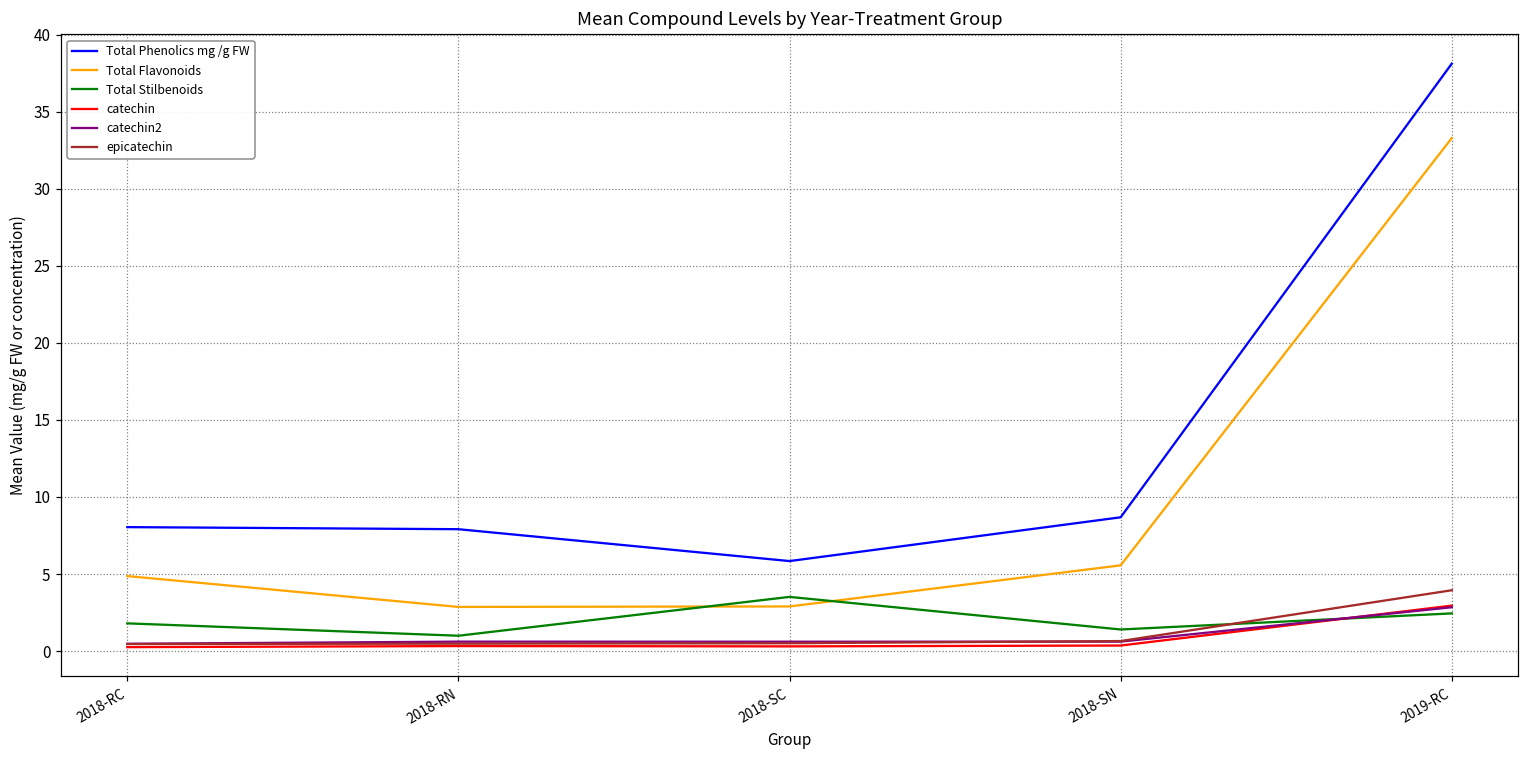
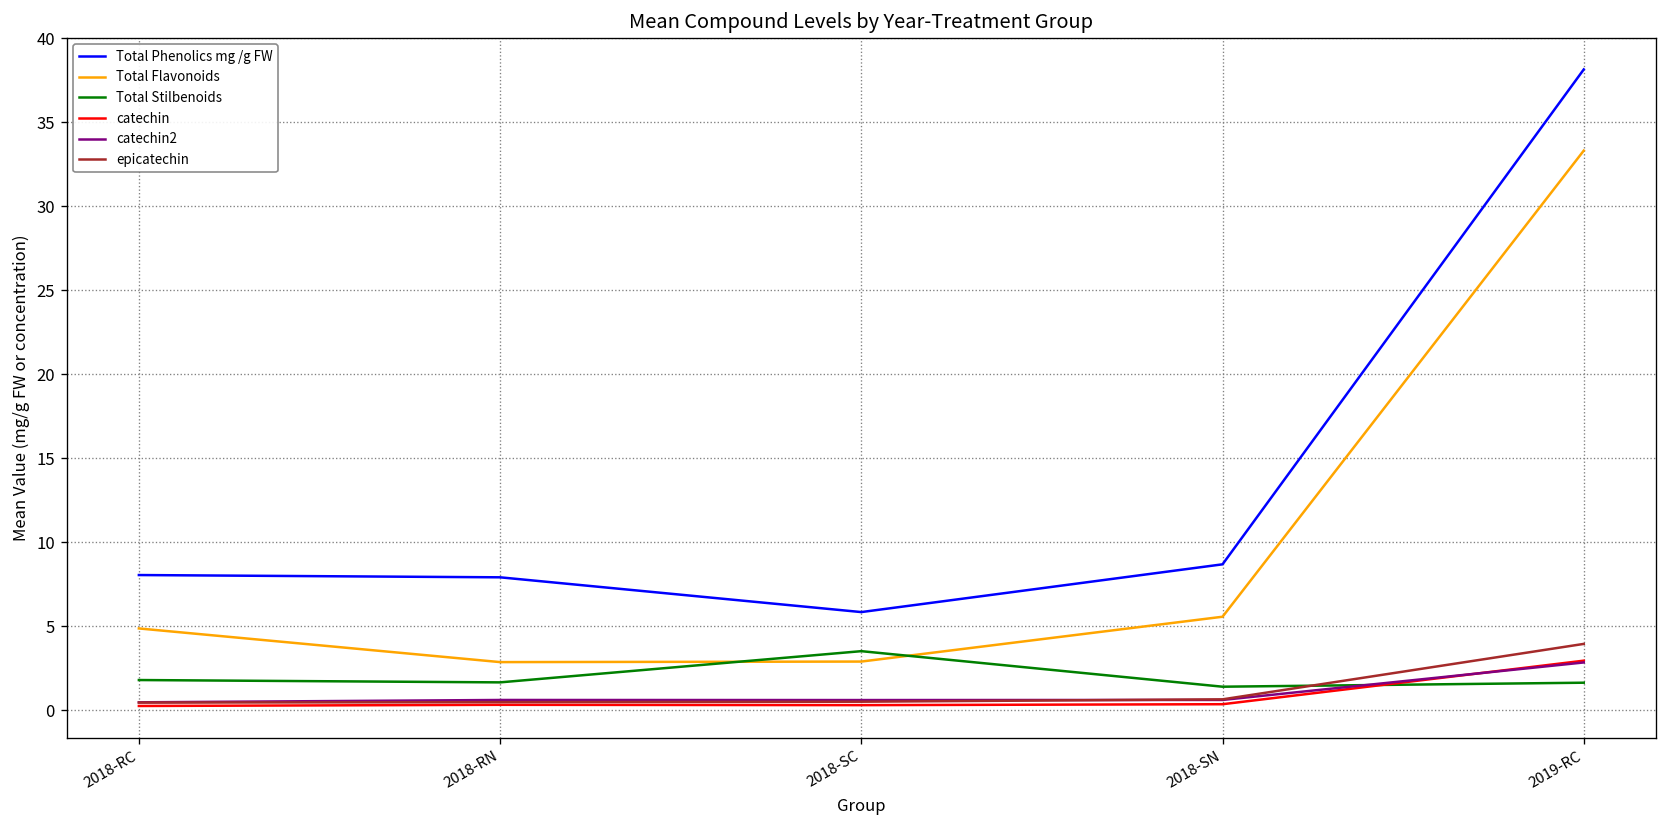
Total Stilbenoids, 2018-RN: 1.0 -> 1.7
Total Stilbenoids, 2019-RC: 2.4 -> 1.6
